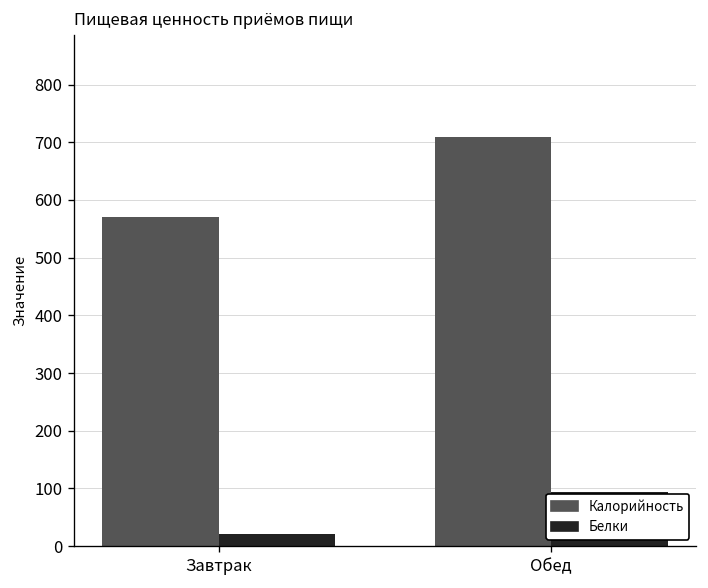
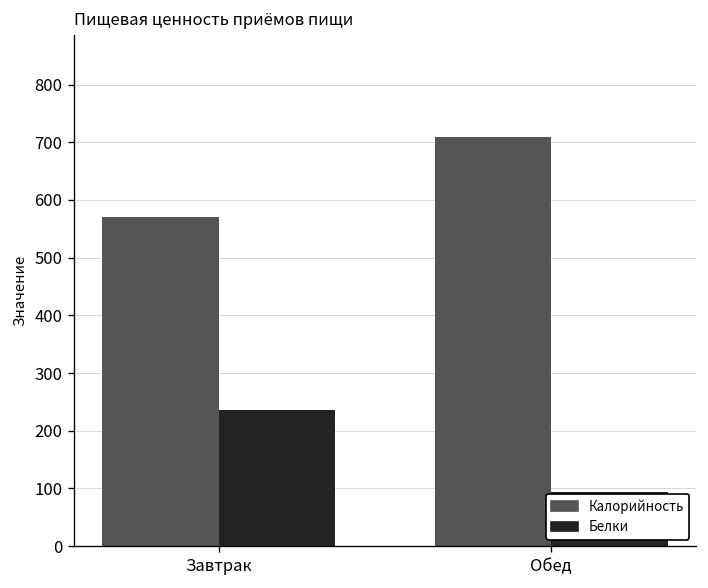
Белки, Завтрак: 20 -> 240
